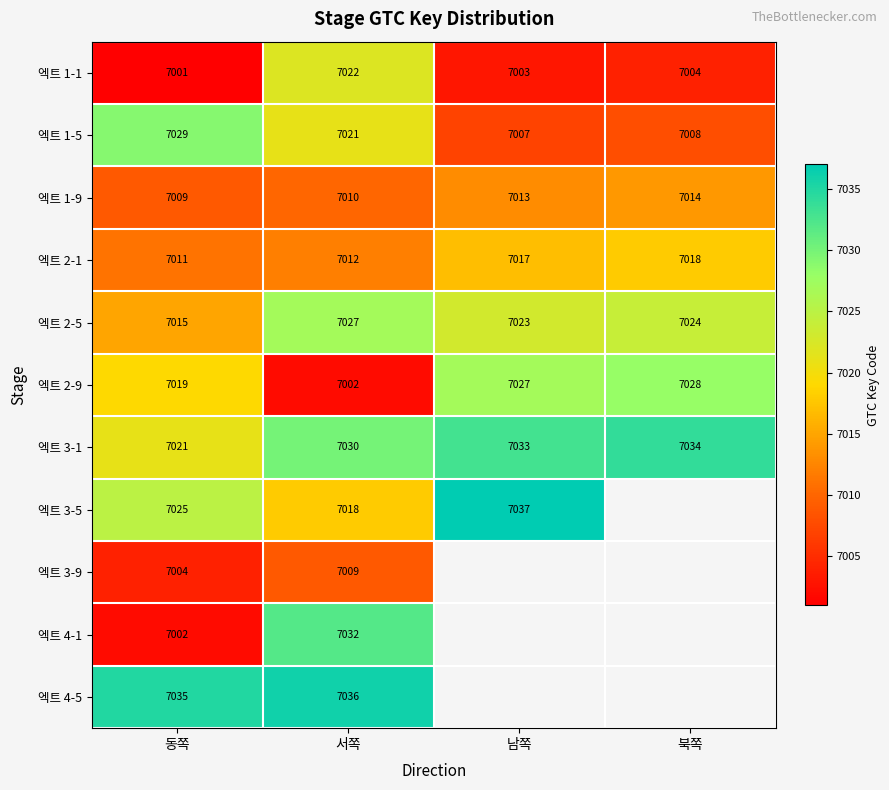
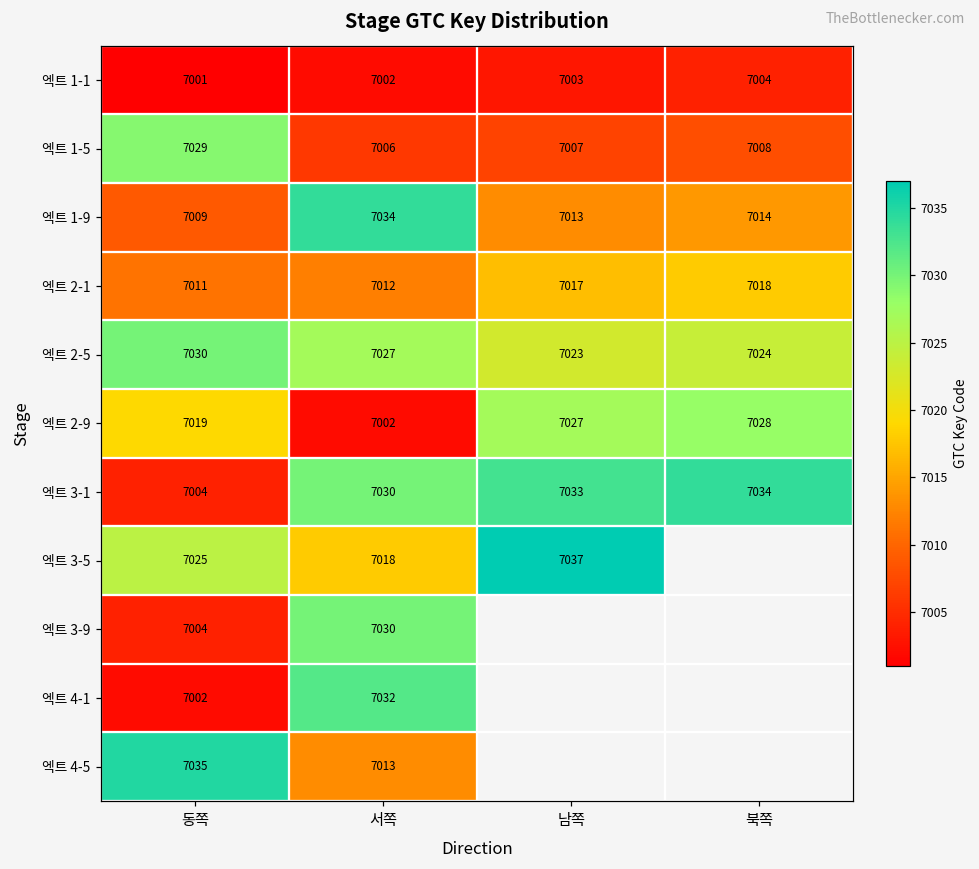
엑트 1-1, 서쪽: 7022 -> 7002
엑트 1-5, 서쪽: 7021 -> 7006
엑트 1-9, 서쪽: 7010 -> 7034
엑트 2-5, 동쪽: 7015 -> 7030
엑트 3-1, 동쪽: 7021 -> 7004
엑트 3-9, 서쪽: 7009 -> 7030
엑트 4-5, 서쪽: 7036 -> 7013
